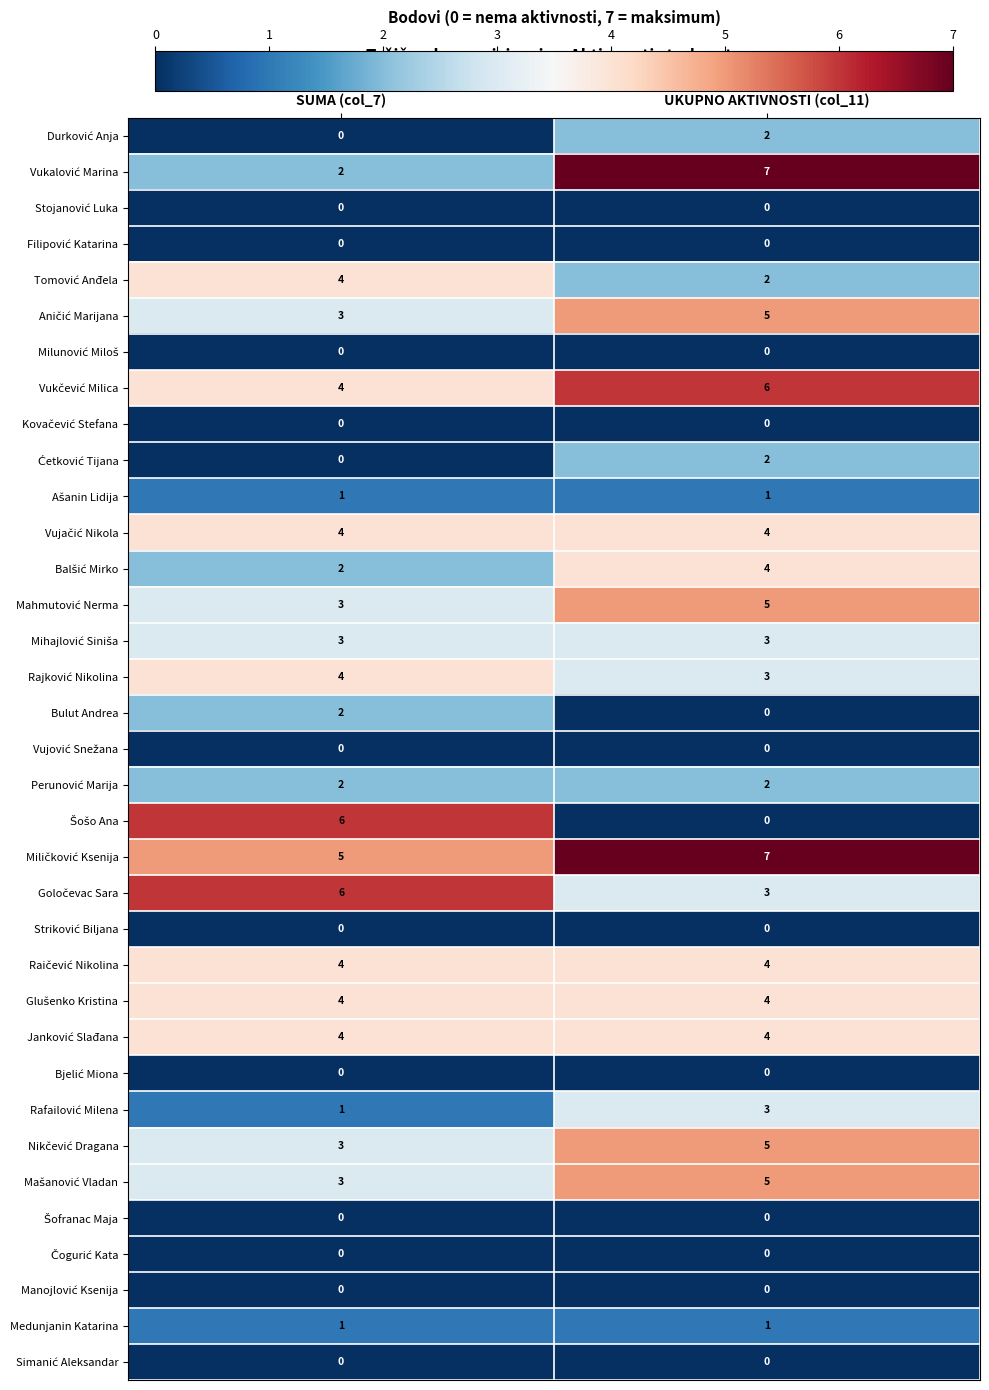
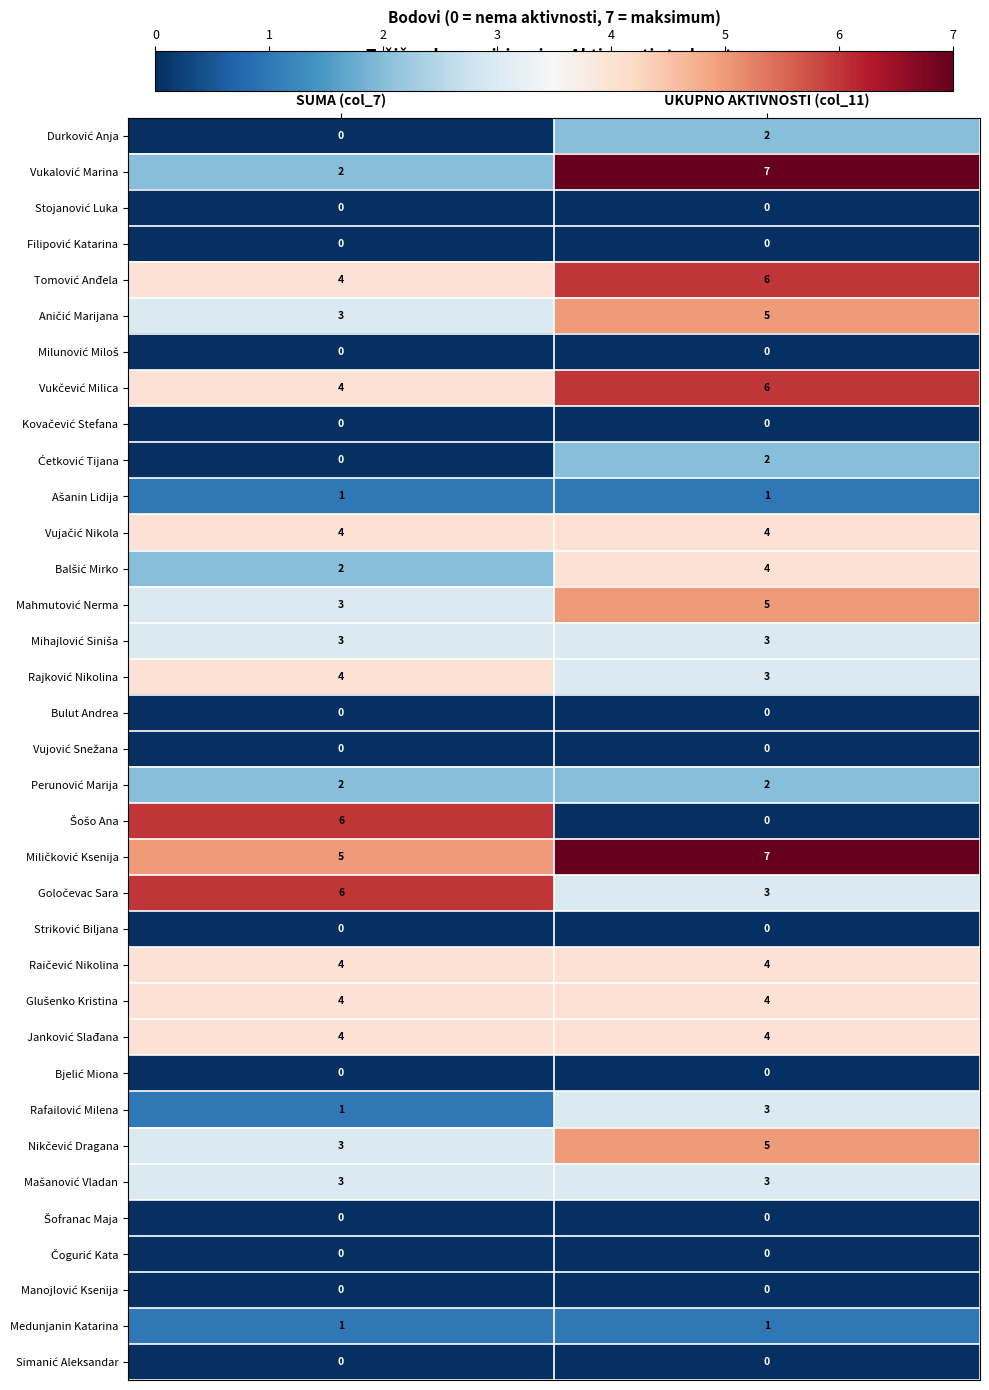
Tomović Anđela, UKUPNO AKTIVNOSTI (col_11): 2 -> 6
Bulut Andrea, SUMA (col_7): 2 -> 0
Mašanović Vladan, UKUPNO AKTIVNOSTI (col_11): 5 -> 3
